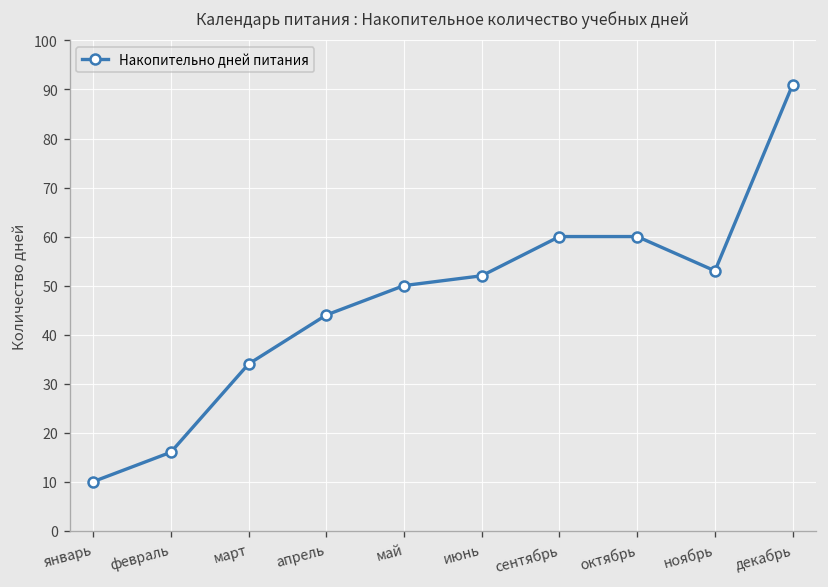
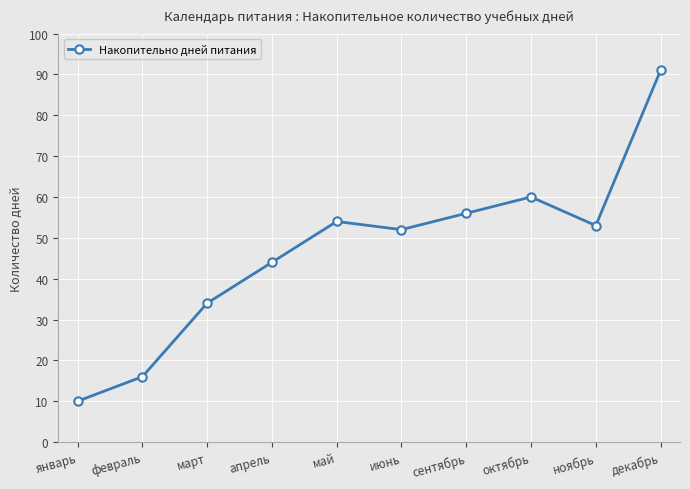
май: 50 -> 54
сентябрь: 60 -> 56
